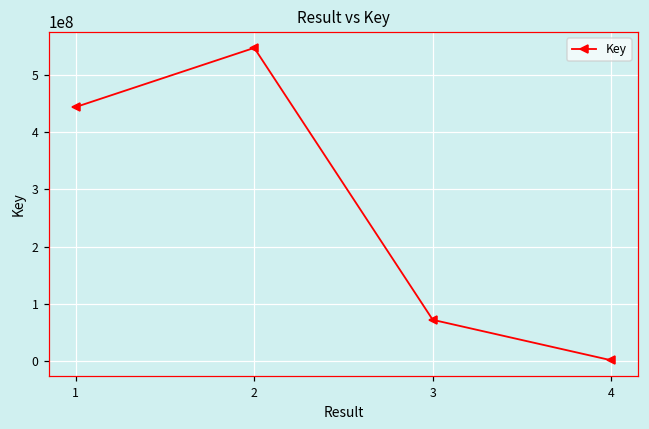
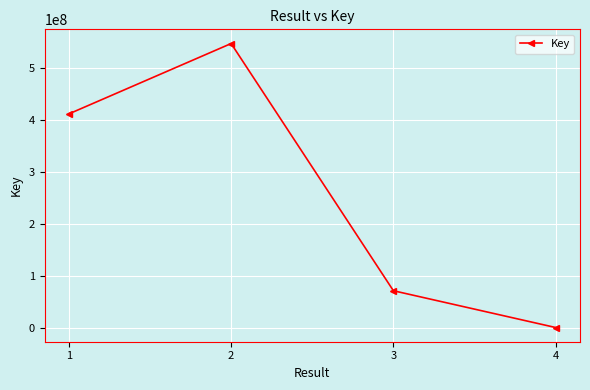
1: 440000000 -> 410000000
